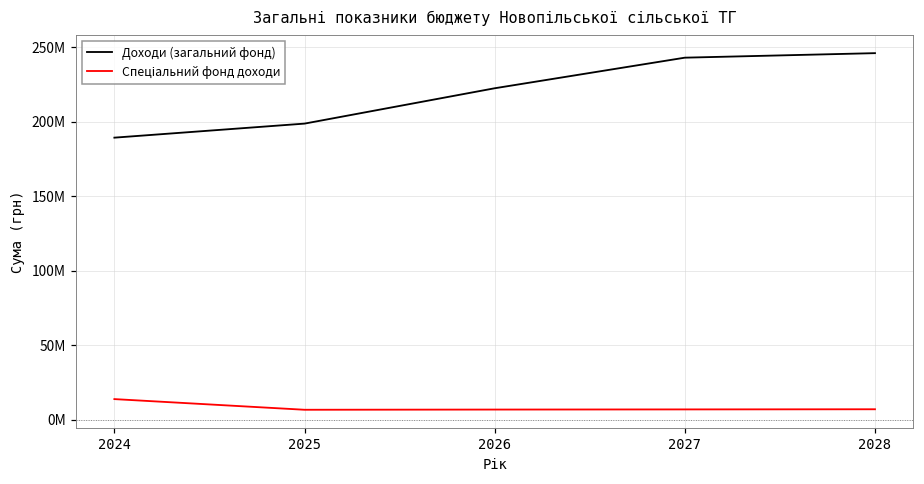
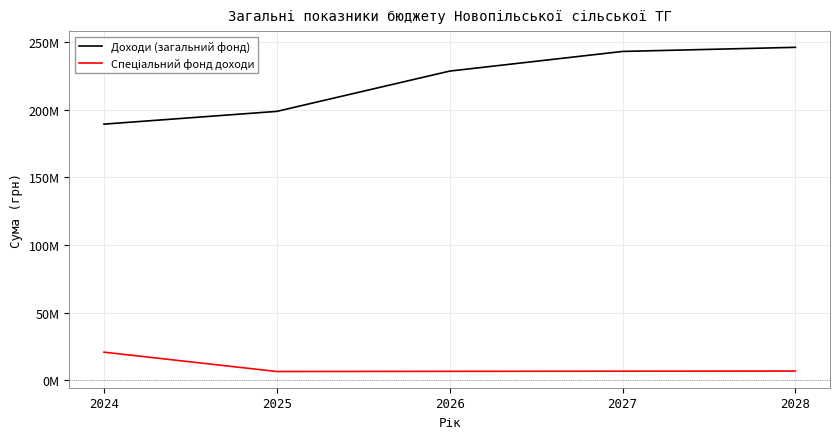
Спеціальний фонд доходи, 2024: 14000000 -> 21000000
Доходи (загальний фонд), 2026: 223000000 -> 229000000
